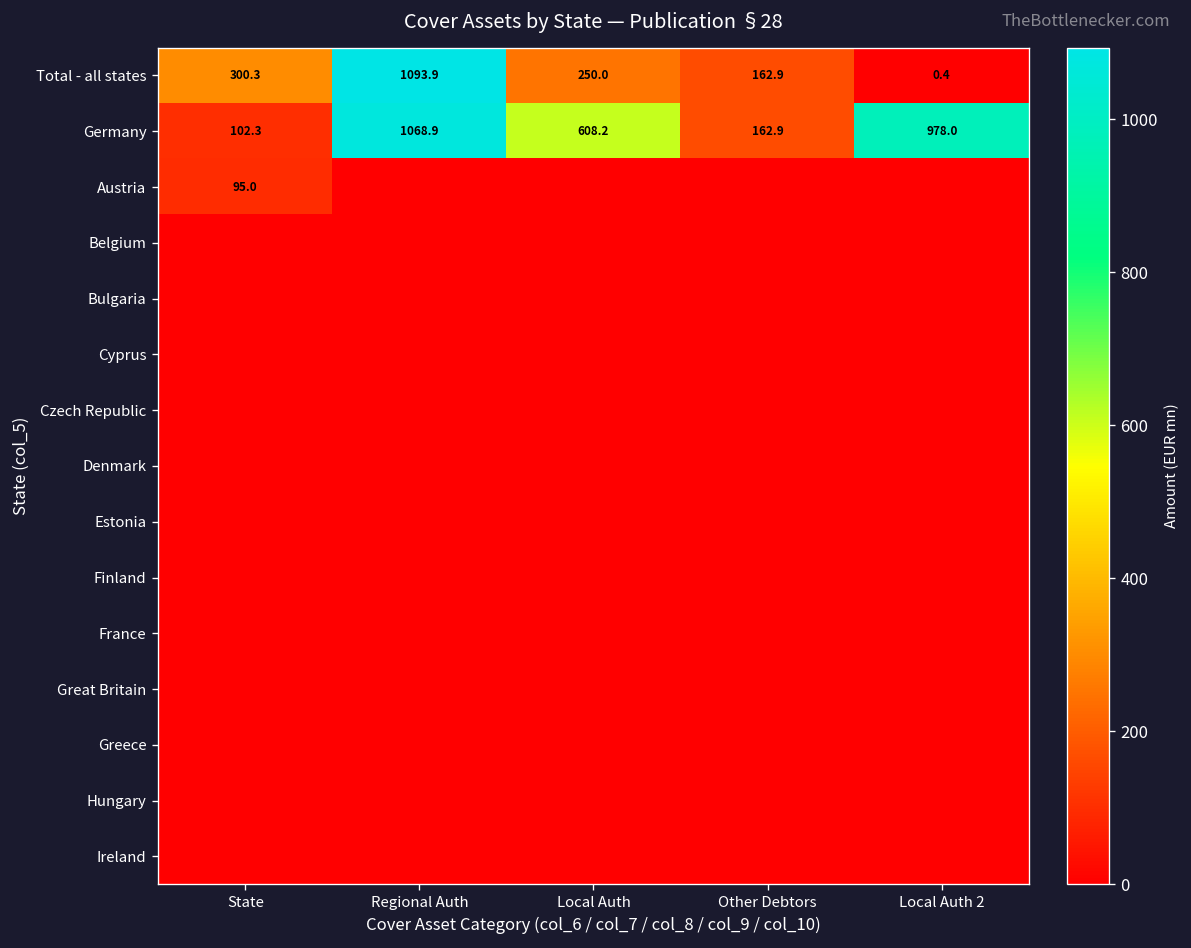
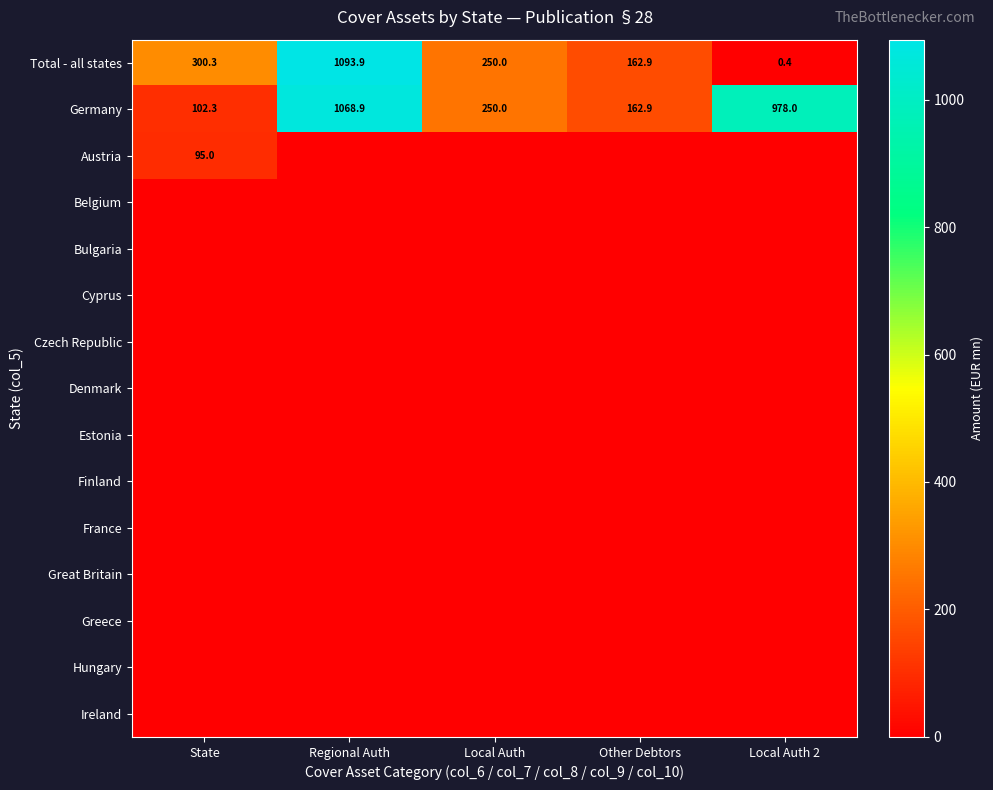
Germany, Local Auth: 608.2 -> 250.0
